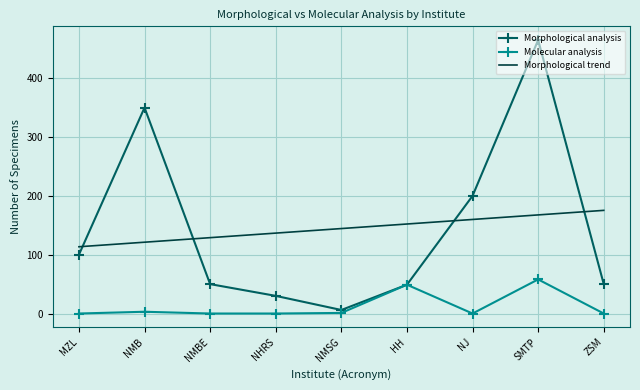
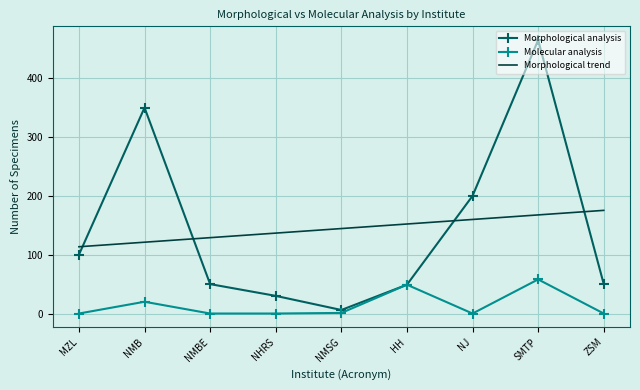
Molecular analysis, NMB: 0 -> 20
